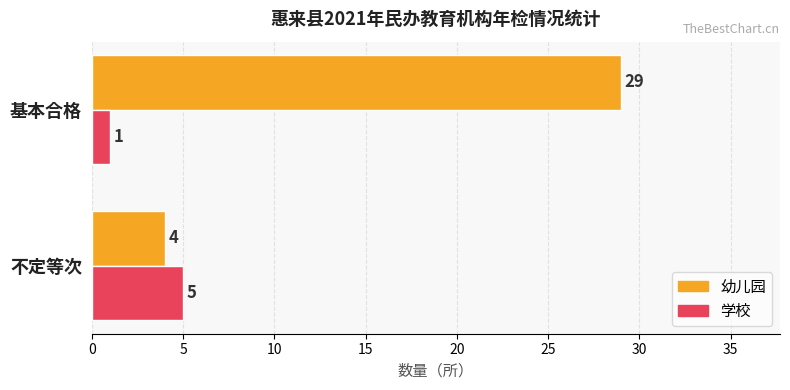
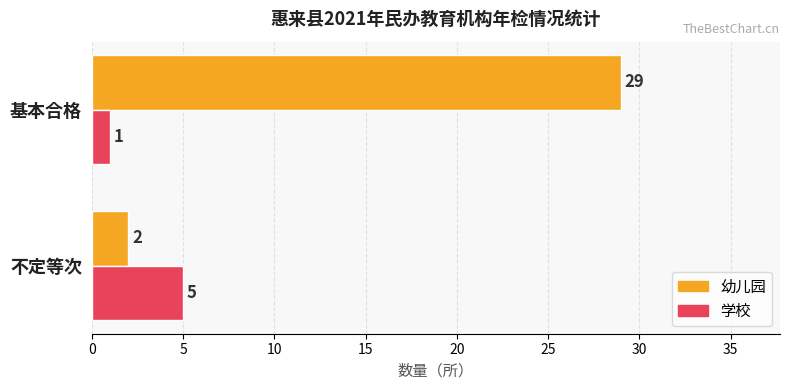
幼儿园, 不定等次: 4 -> 2
